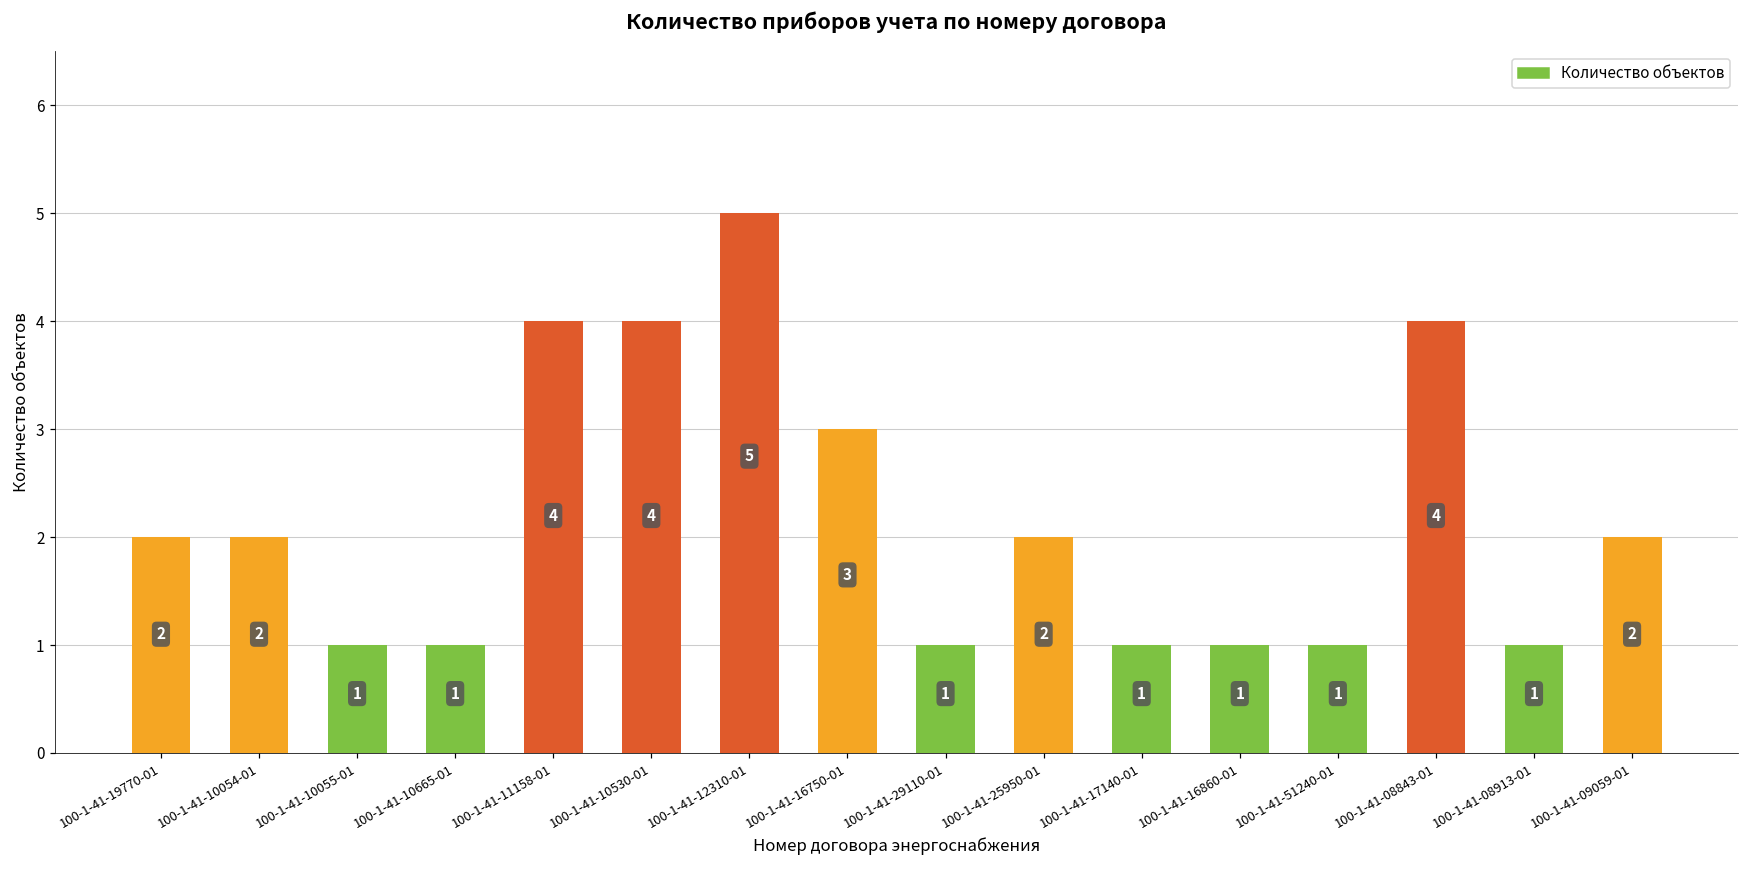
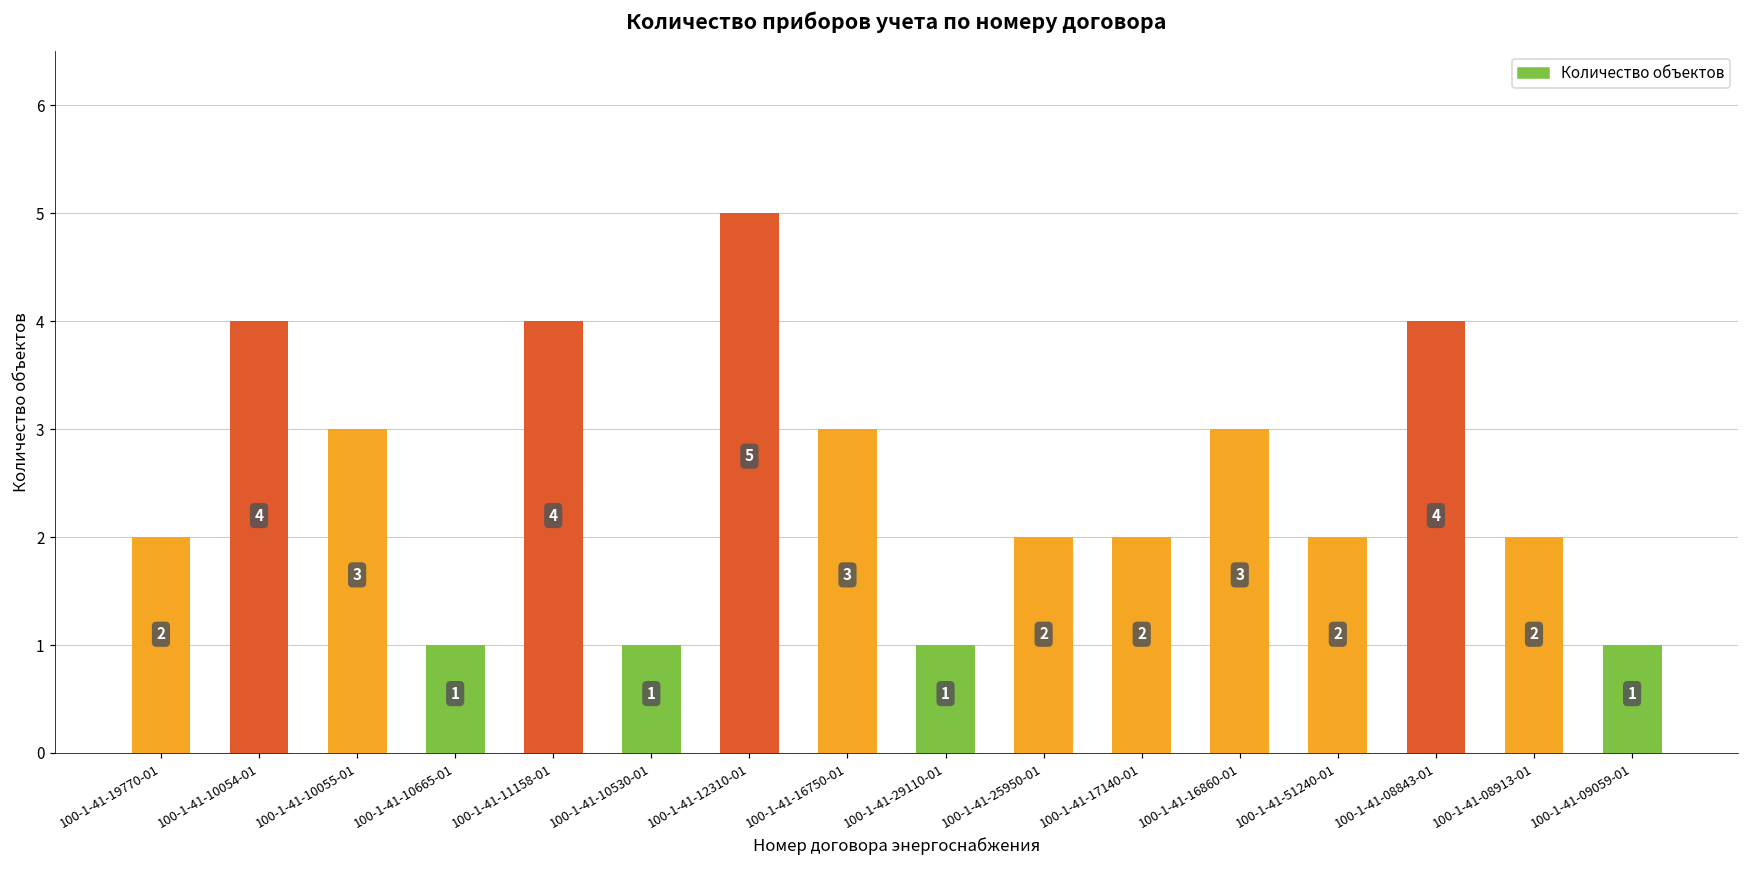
100-1-41-10054-01: 2 -> 4
100-1-41-10055-01: 1 -> 3
100-1-41-10530-01: 4 -> 1
100-1-41-17140-01: 1 -> 2
100-1-41-16860-01: 1 -> 3
100-1-41-51240-01: 1 -> 2
100-1-41-08913-01: 1 -> 2
100-1-41-09059-01: 2 -> 1
